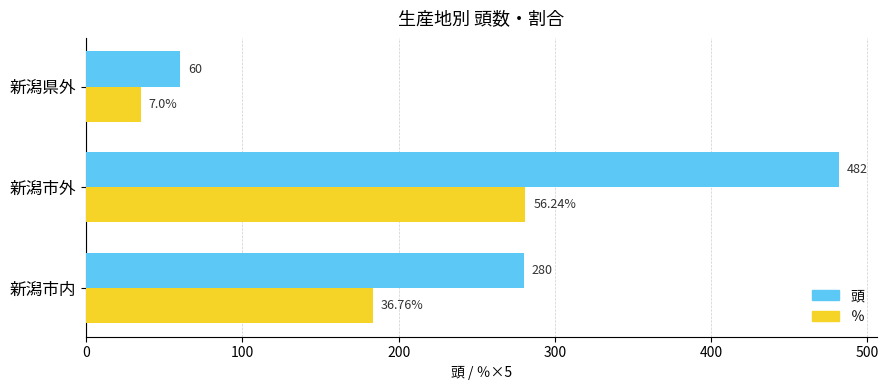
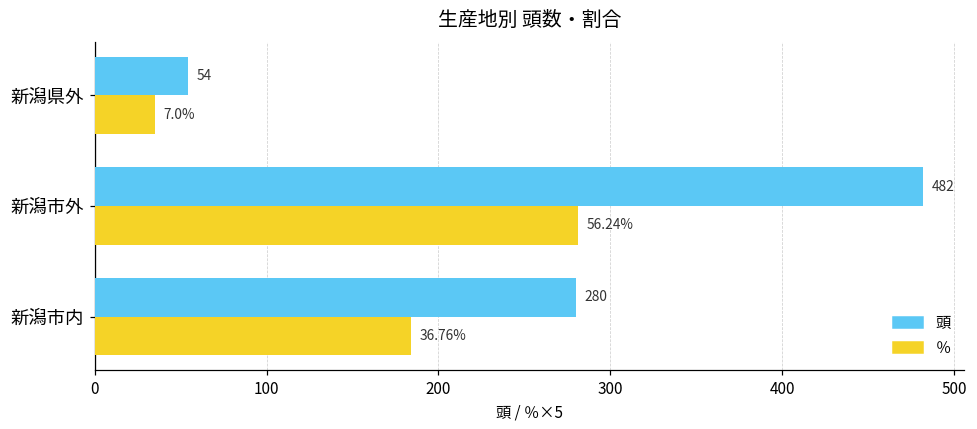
頭, 新潟県外: 60 -> 54
